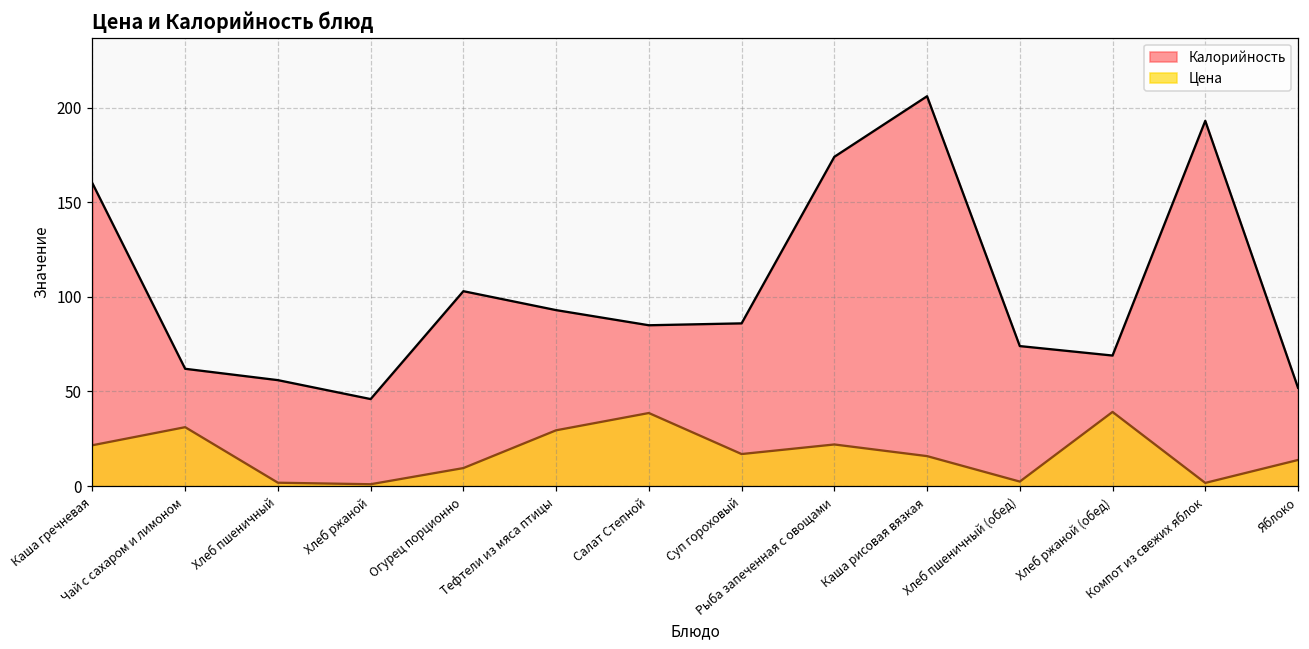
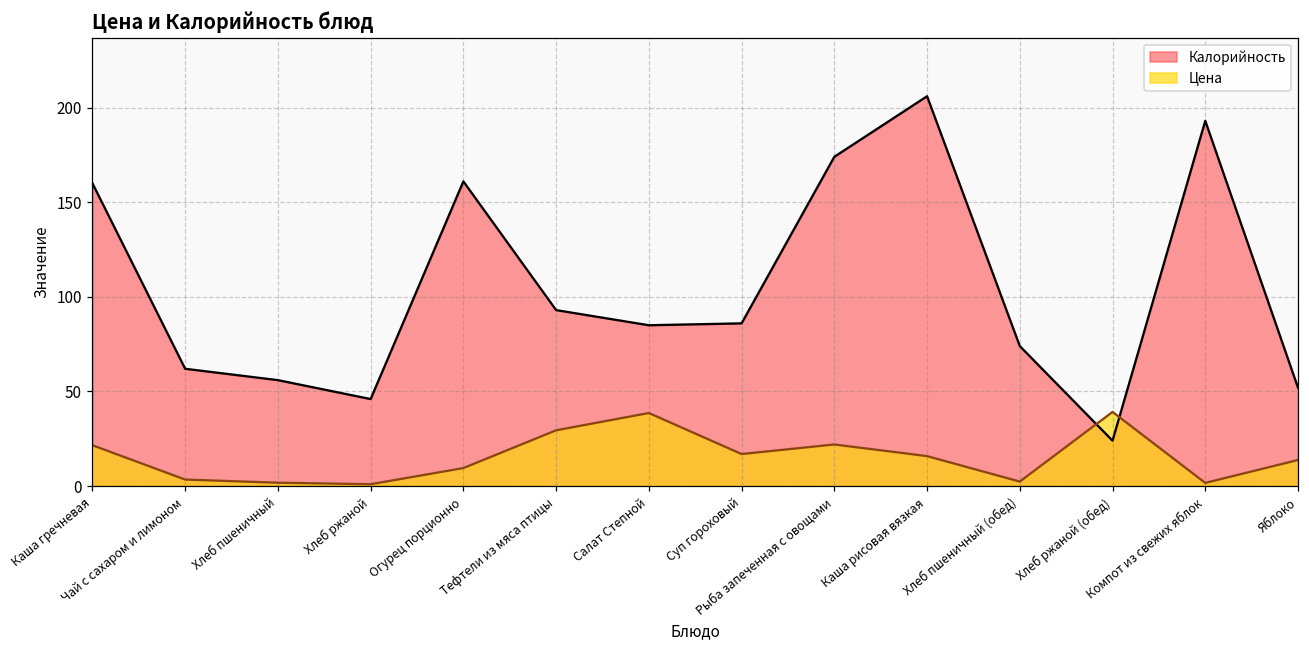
Цена, Чай с сахаром и лимоном: 31 -> 3
Калорийность, Огурец порционно: 103 -> 161
Калорийность, Хлеб ржаной (обед): 69 -> 24
